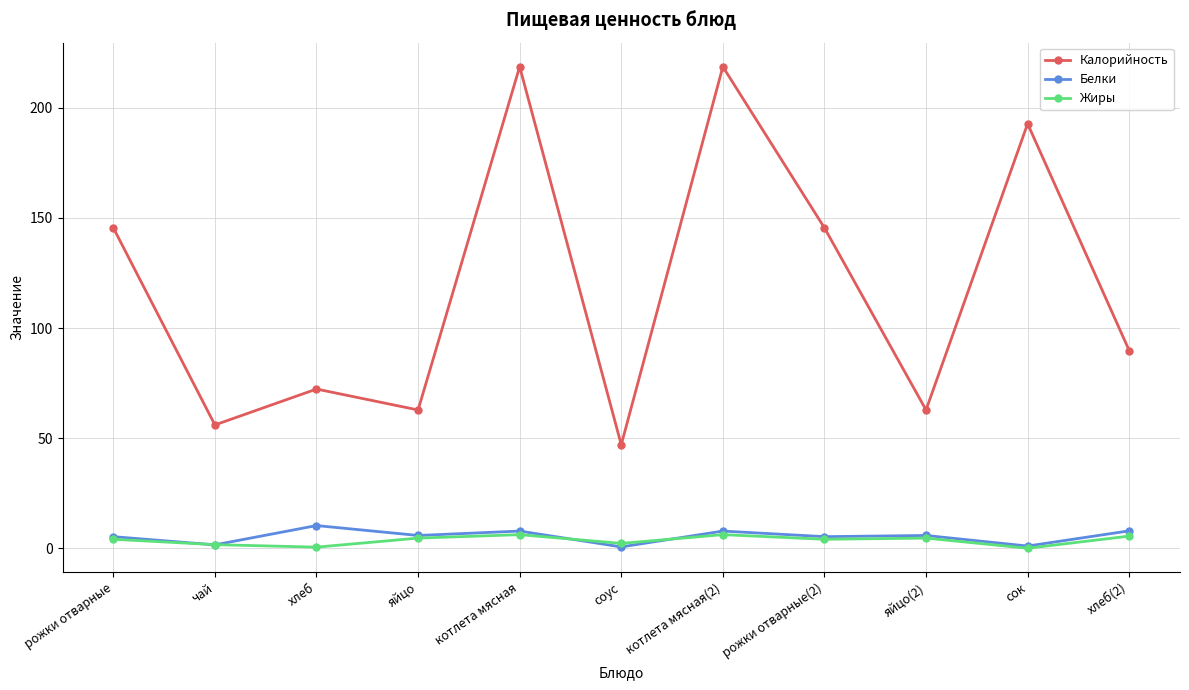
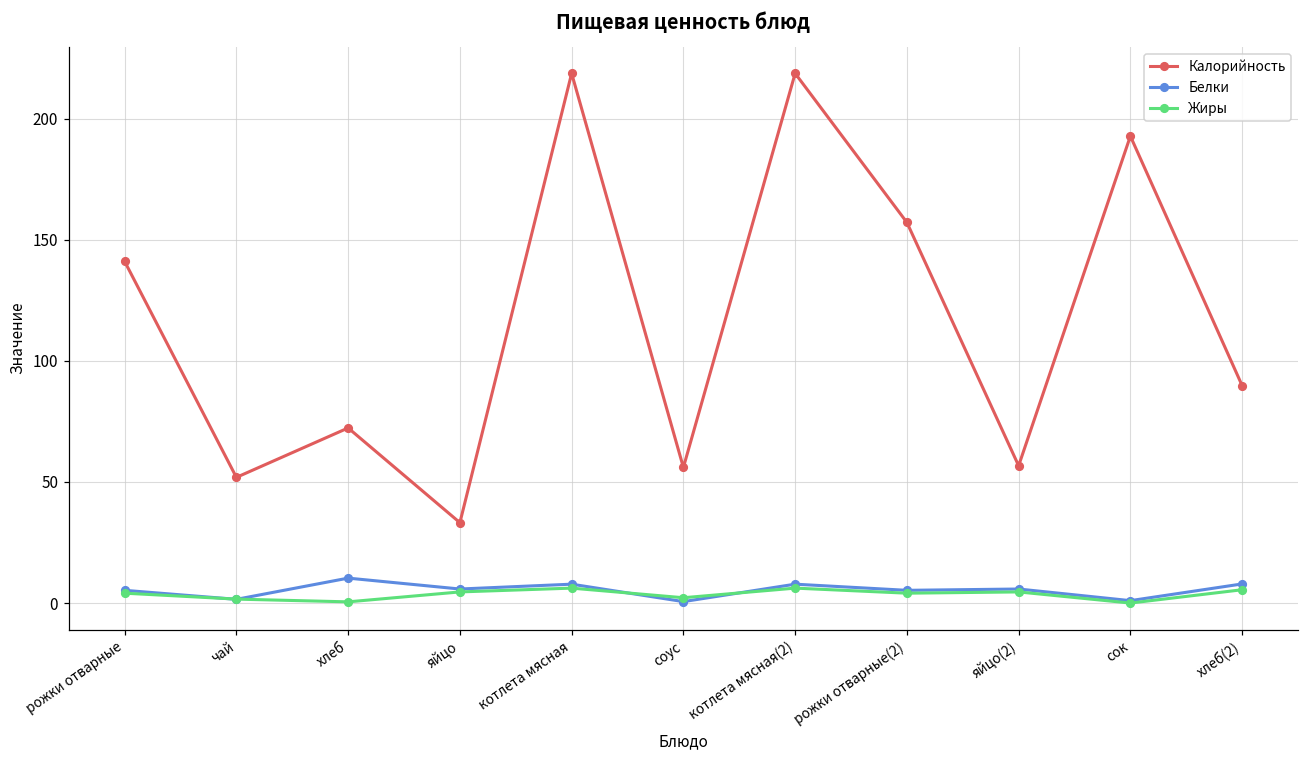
Калорийность, рожки отварные: 146 -> 141
Калорийность, чай: 56 -> 52
Калорийность, яйцо: 63 -> 33
Калорийность, соус: 47 -> 56
Калорийность, рожки отварные(2): 146 -> 157
Калорийность, яйцо(2): 63 -> 57
